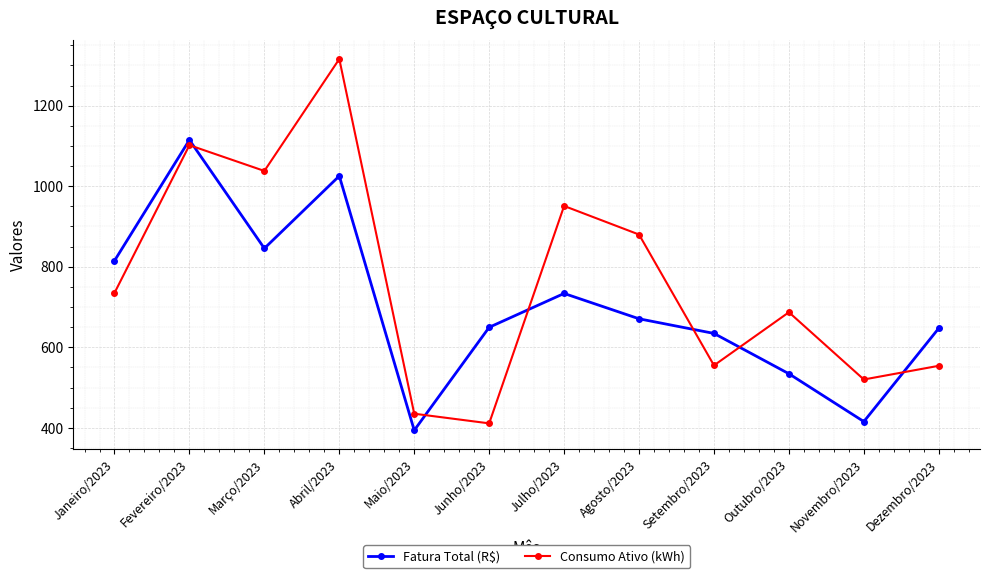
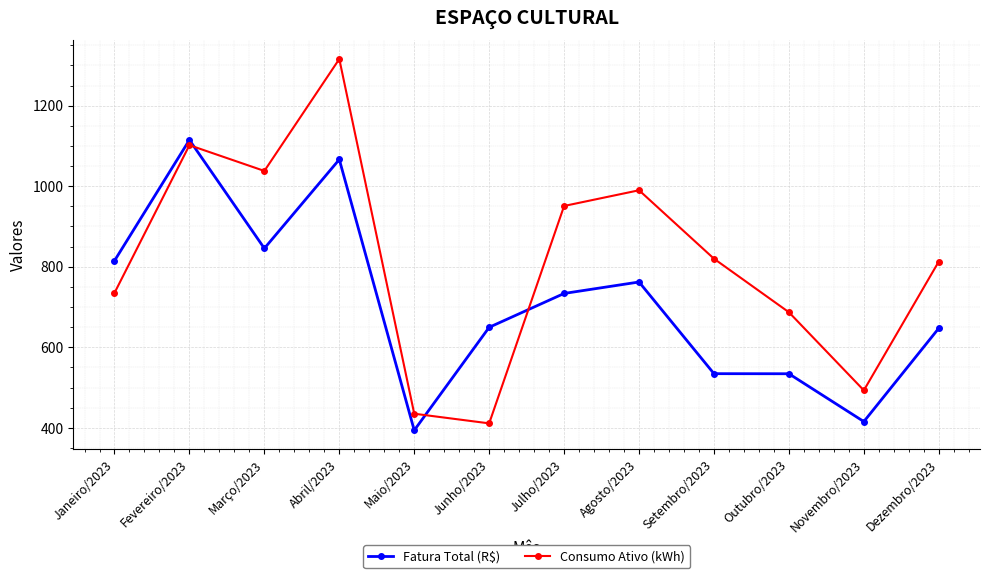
Fatura Total (R$), Abril/2023: 1030 -> 1070
Fatura Total (R$), Agosto/2023: 670 -> 760
Consumo Ativo (kWh), Agosto/2023: 880 -> 990
Fatura Total (R$), Setembro/2023: 630 -> 530
Consumo Ativo (kWh), Setembro/2023: 560 -> 820
Consumo Ativo (kWh), Novembro/2023: 520 -> 490
Consumo Ativo (kWh), Dezembro/2023: 550 -> 810
